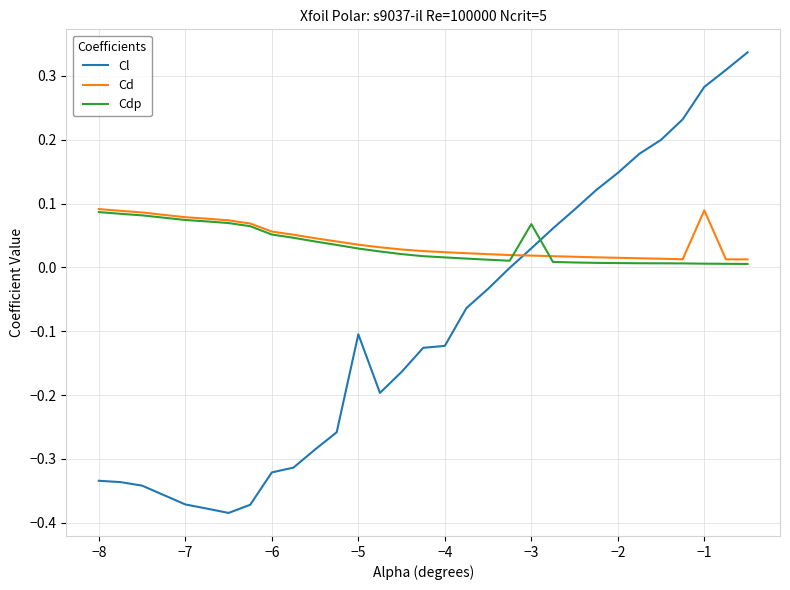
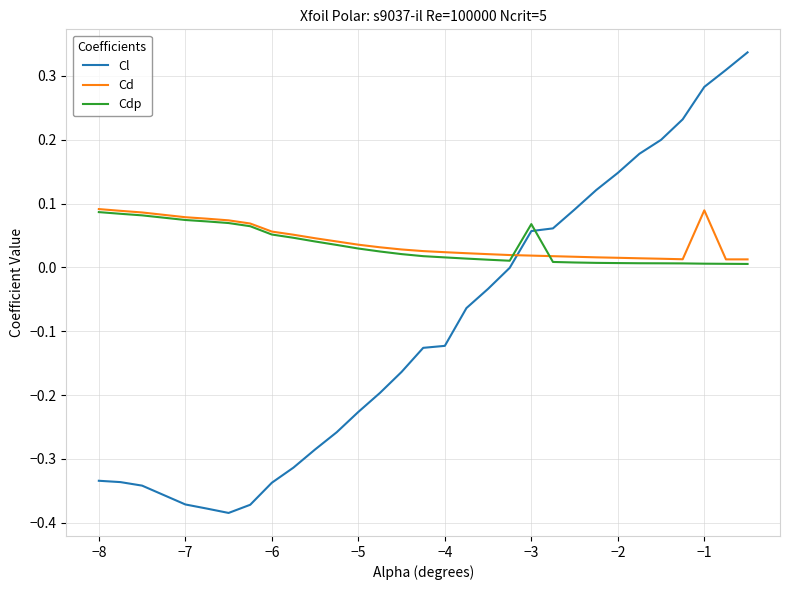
Cl, −6: -0.32 -> -0.34
Cl, −5: -0.10 -> -0.23
Cl, −3: 0.03 -> 0.06
